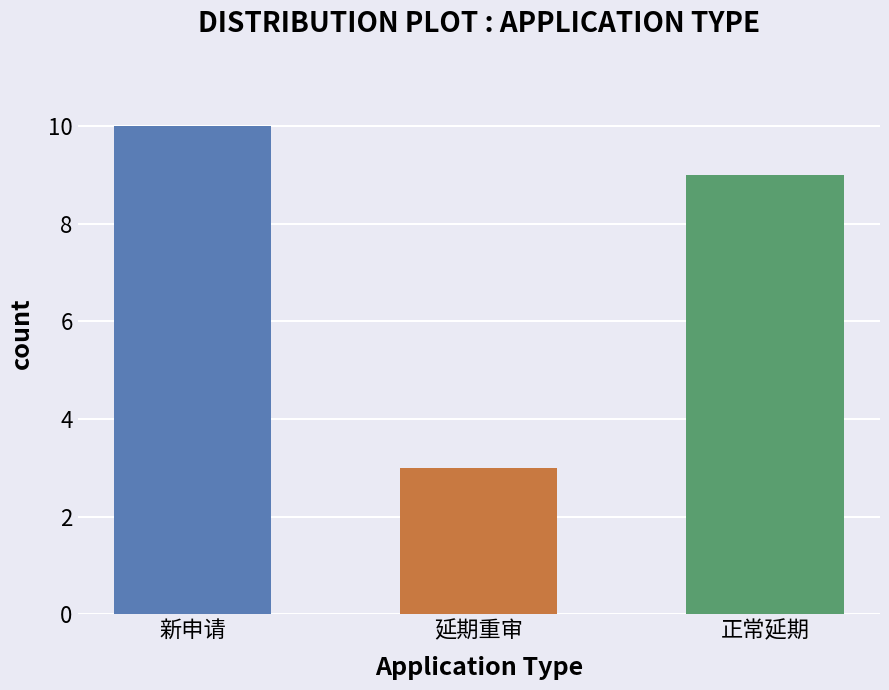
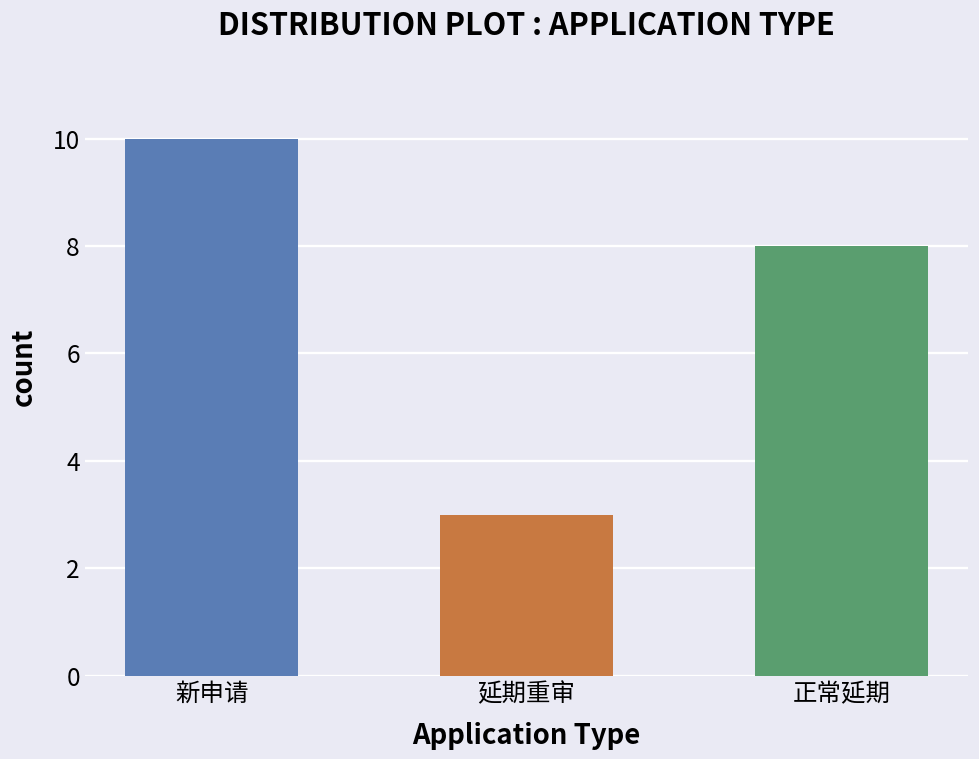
正常延期: 9 -> 8
